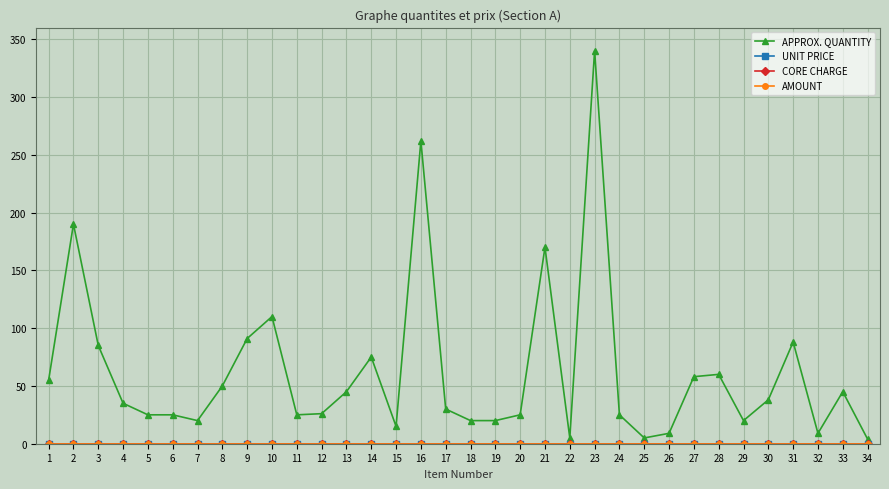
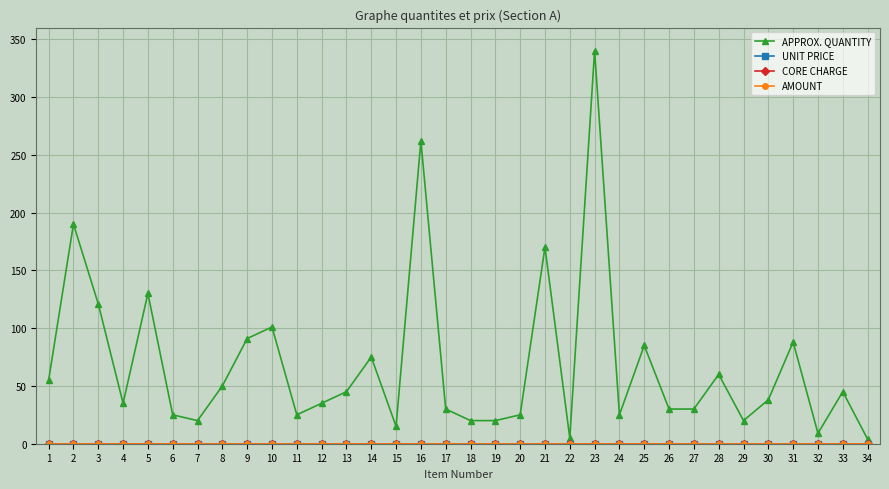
APPROX. QUANTITY, 3: 85 -> 121
APPROX. QUANTITY, 5: 25 -> 130
APPROX. QUANTITY, 10: 110 -> 101
APPROX. QUANTITY, 12: 26 -> 35
APPROX. QUANTITY, 25: 5 -> 85
APPROX. QUANTITY, 26: 9 -> 30
APPROX. QUANTITY, 27: 58 -> 30
